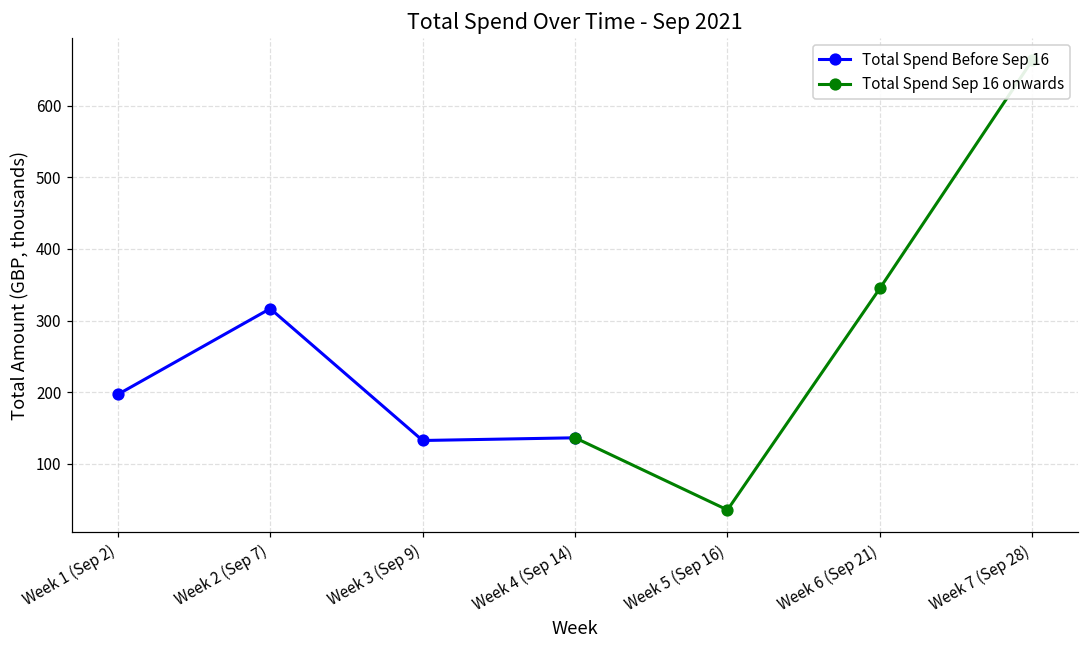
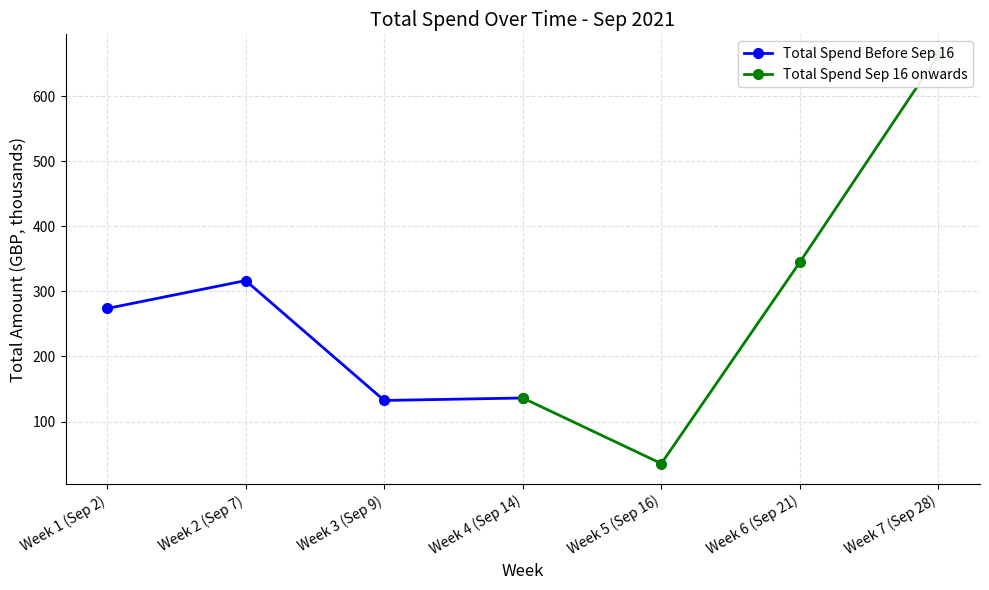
Total Spend Before Sep 16, Week 1 (Sep 2): 200 -> 270
